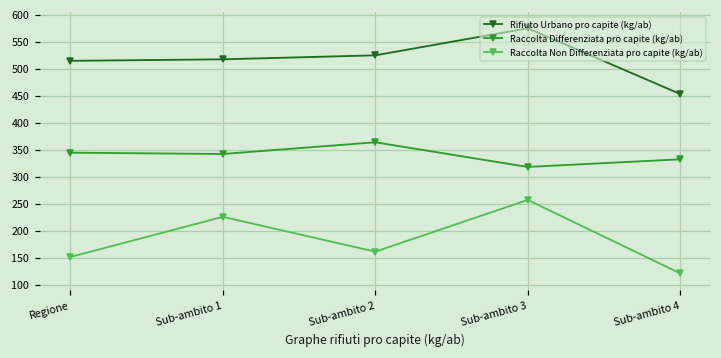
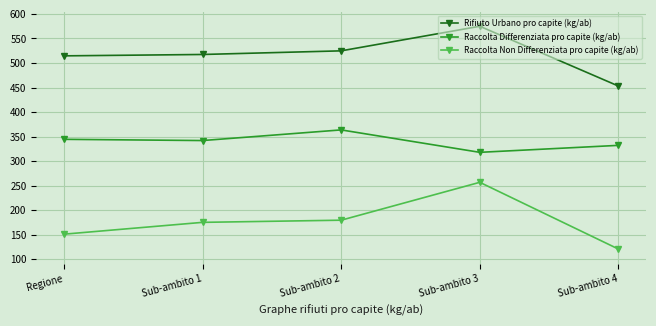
Raccolta Non Differenziata pro capite (kg/ab), Sub-ambito 1: 230 -> 180
Raccolta Non Differenziata pro capite (kg/ab), Sub-ambito 2: 160 -> 180
